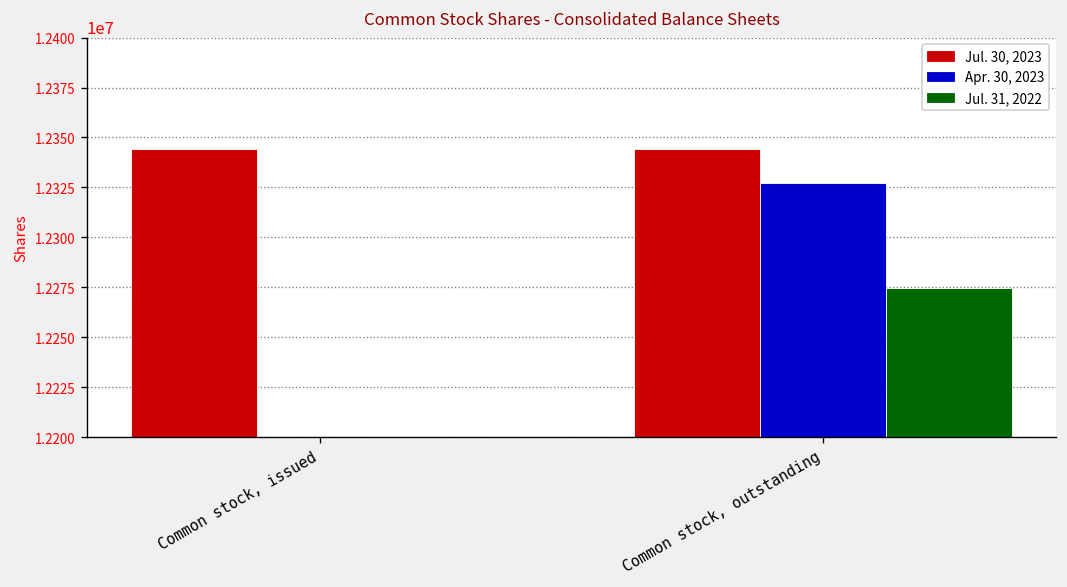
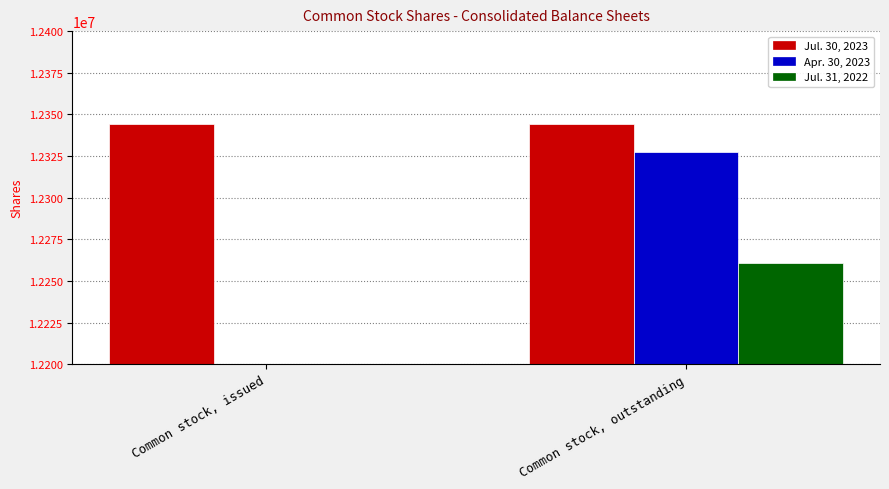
Jul. 31, 2022, Common stock, outstanding: 12275000 -> 12261000
